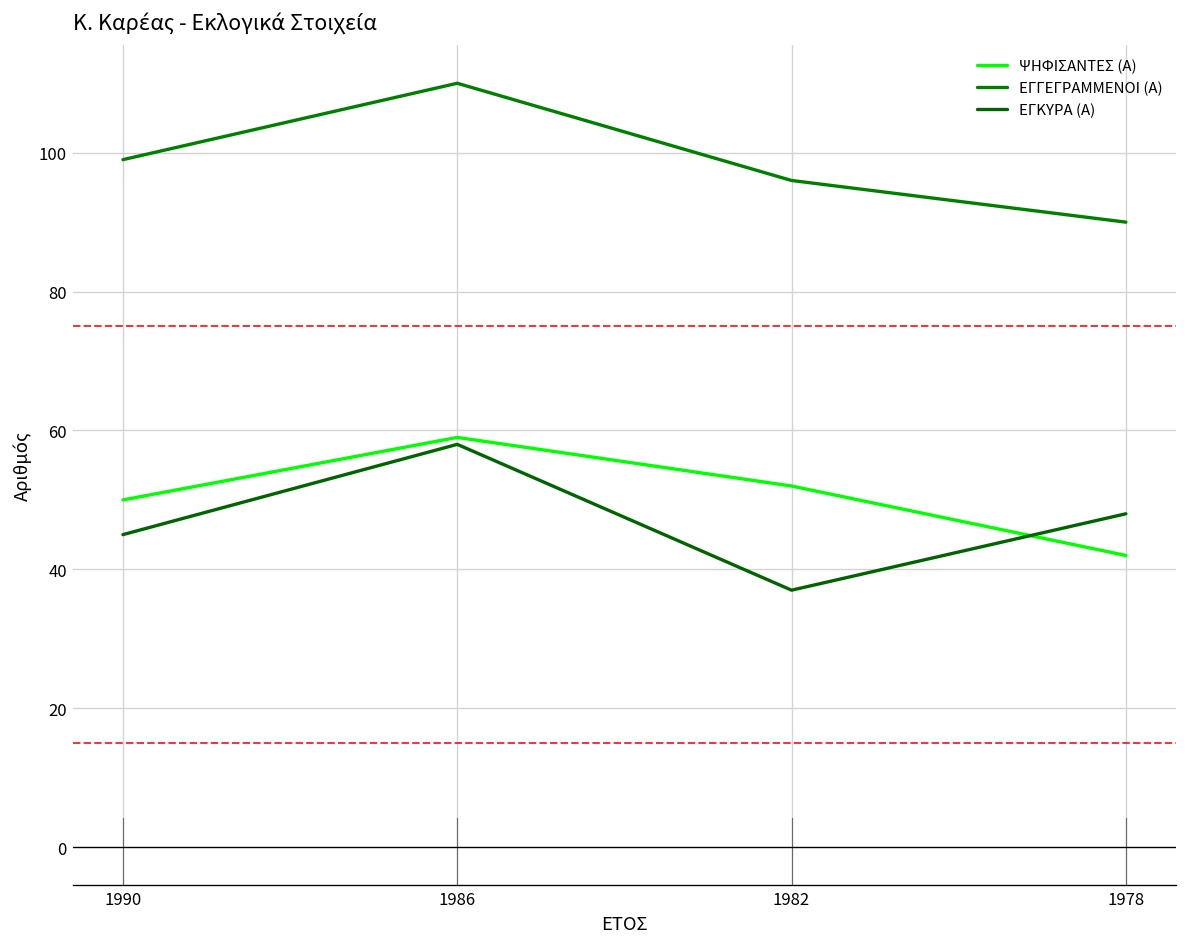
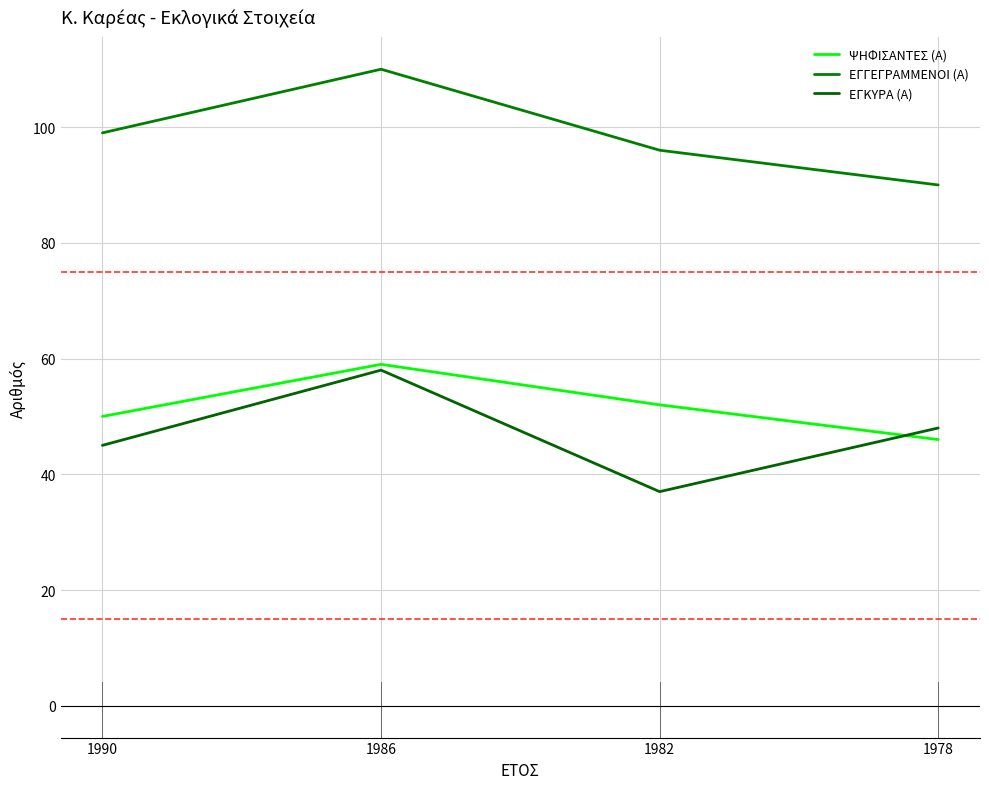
ΨΗΦΙΣΑΝΤΕΣ (Α), 1978: 42 -> 46
